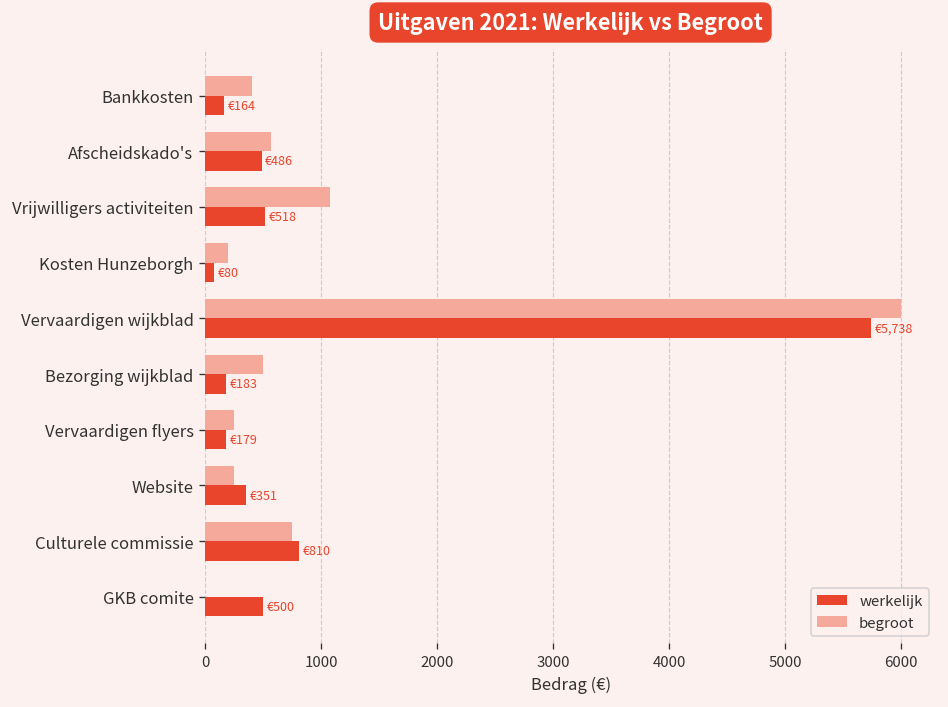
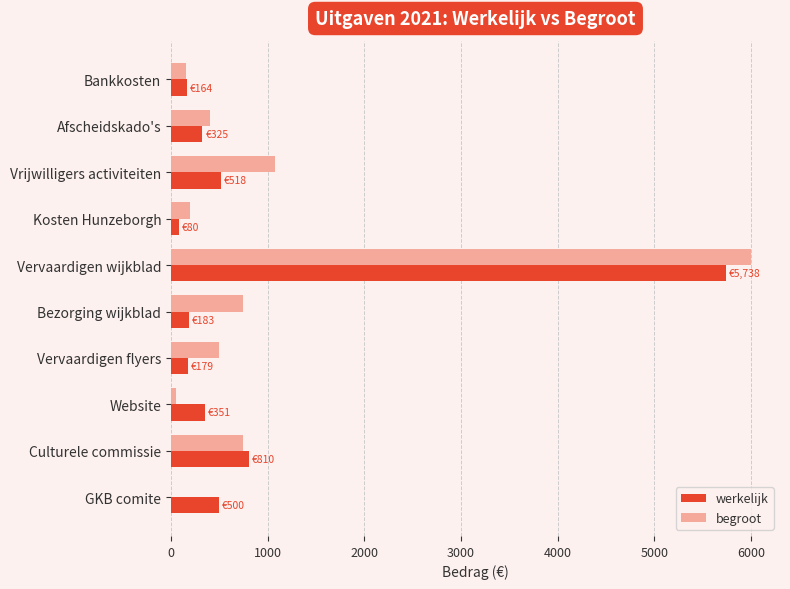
begroot, Bankkosten: 400 -> 200
begroot, Afscheidskado's: 600 -> 400
werkelijk, Afscheidskado's: €486 -> €325
begroot, Bezorging wijkblad: 500 -> 800
begroot, Vervaardigen flyers: 300 -> 500
begroot, Website: 300 -> 0
